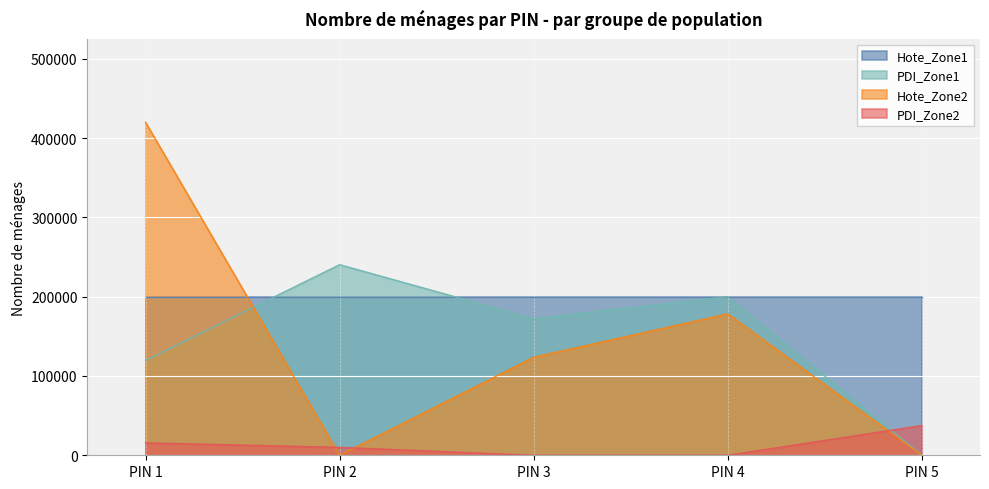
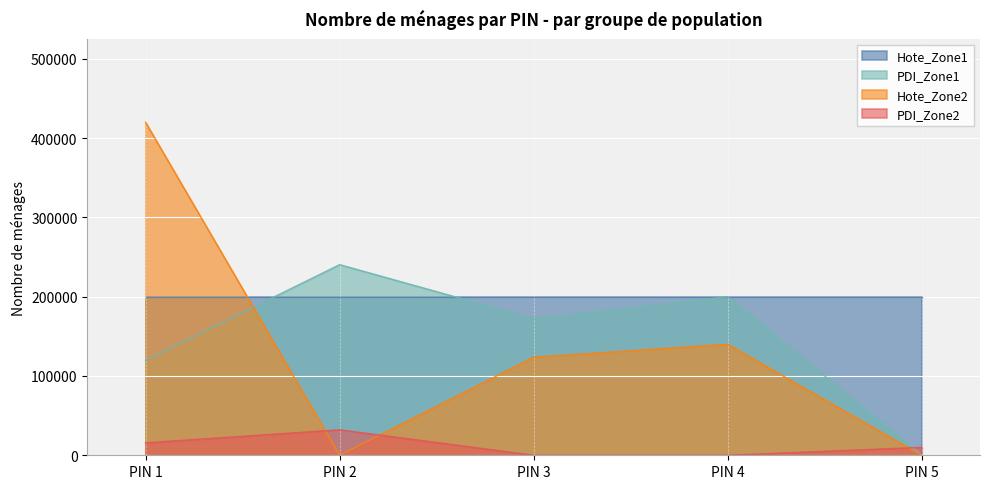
PDI_Zone2, PIN 2: 10000 -> 30000
Hote_Zone2, PIN 4: 180000 -> 140000
PDI_Zone2, PIN 5: 40000 -> 10000
